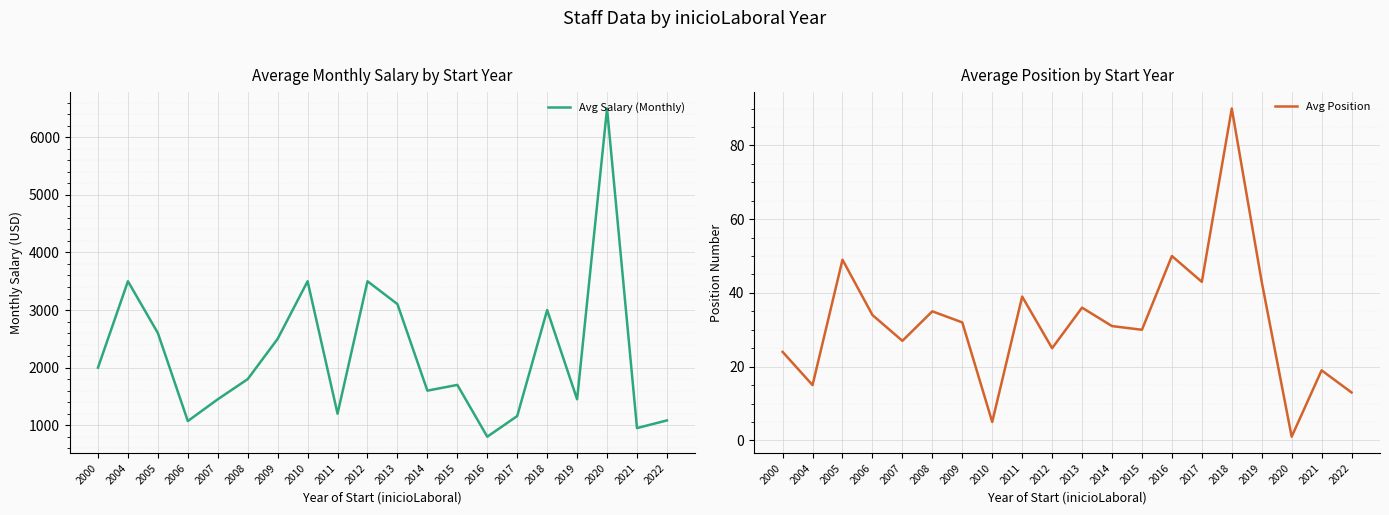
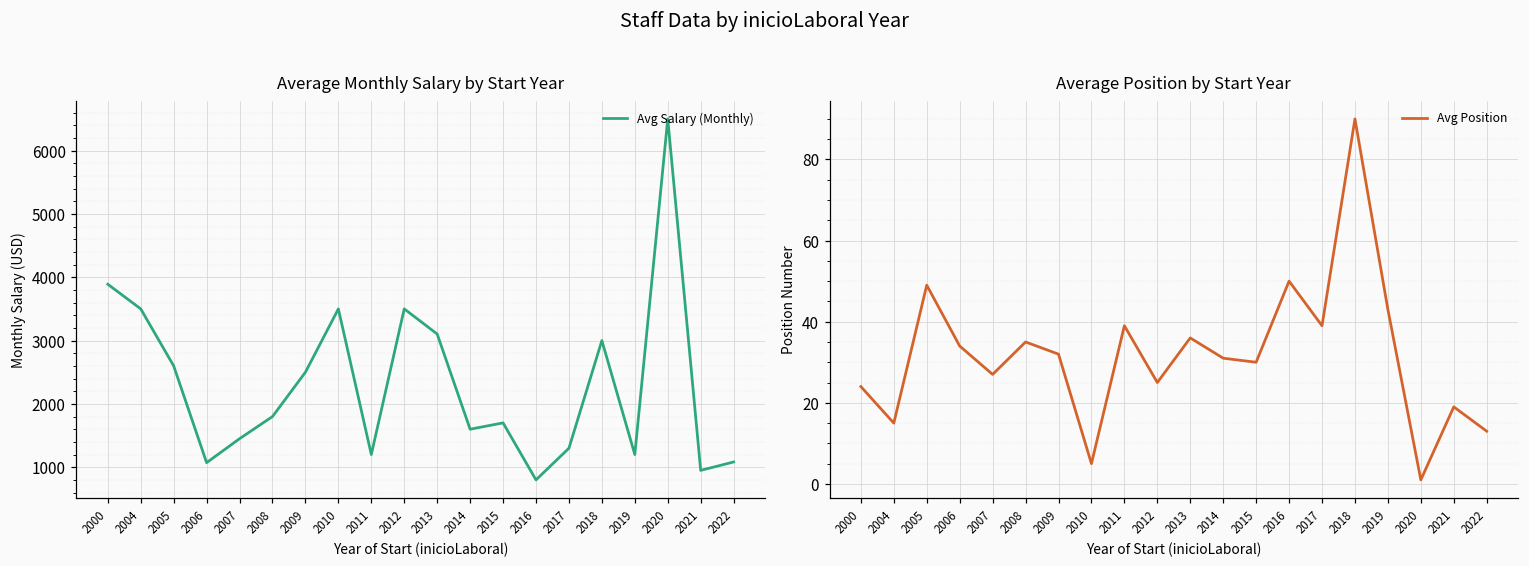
Average Monthly Salary by Start Year, 2000: 2000 -> 3900
Average Monthly Salary by Start Year, 2017: 1200 -> 1300
Average Monthly Salary by Start Year, 2019: 1500 -> 1200
Average Position by Start Year, 2017: 43 -> 39
